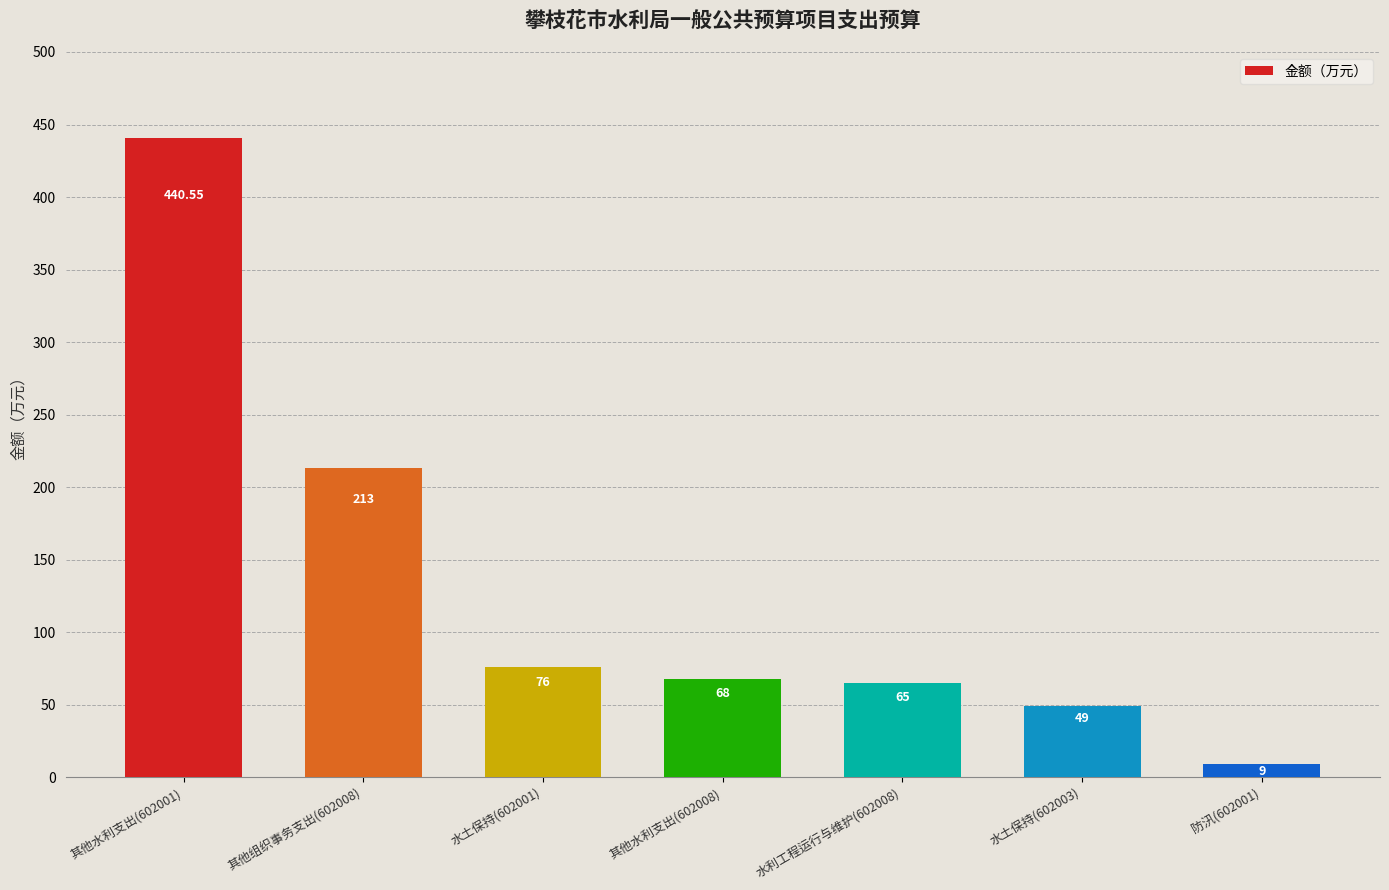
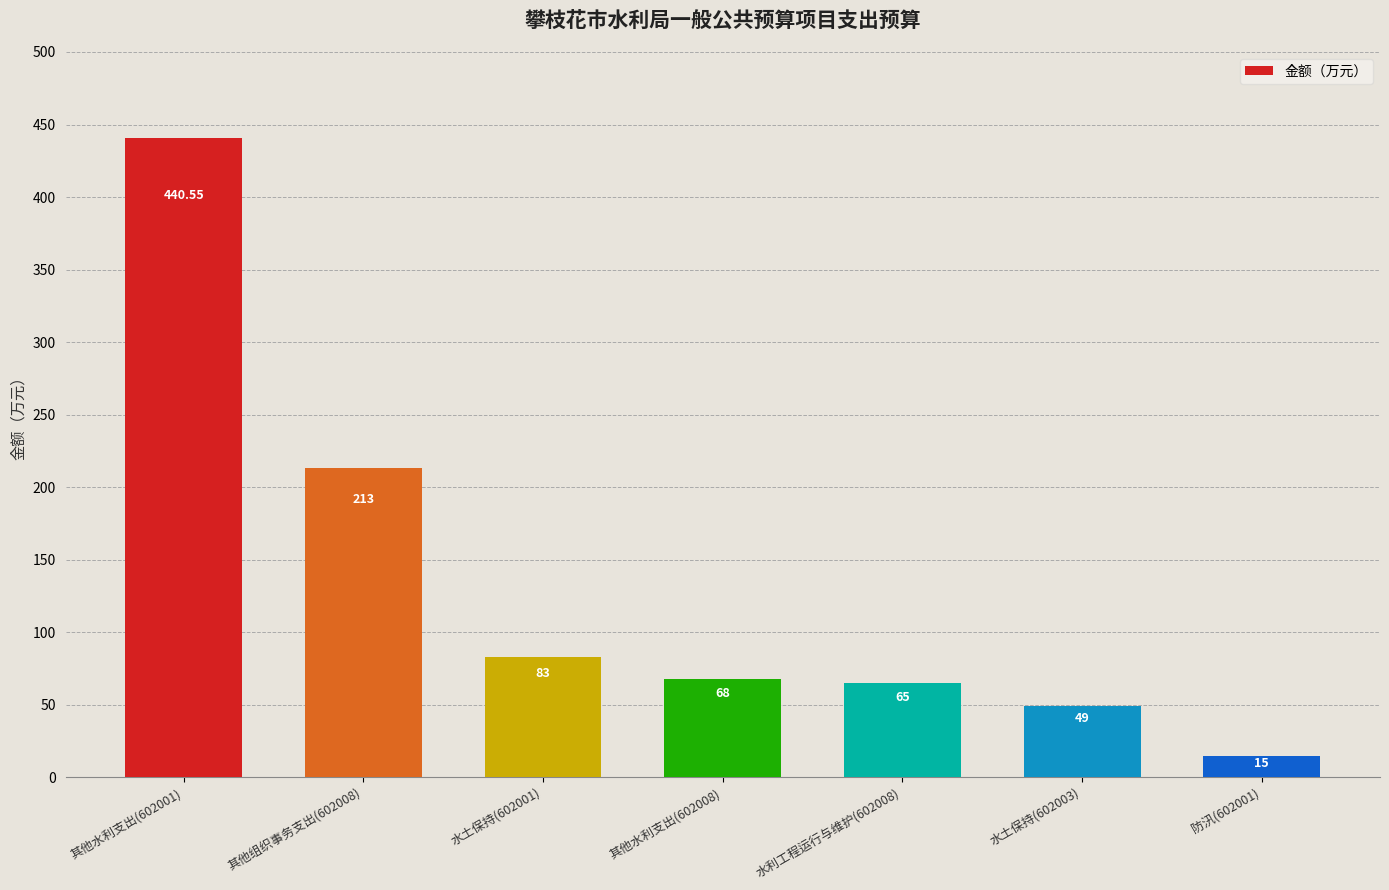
水土保持(602001): 76 -> 83
防汛(602001): 9 -> 15
